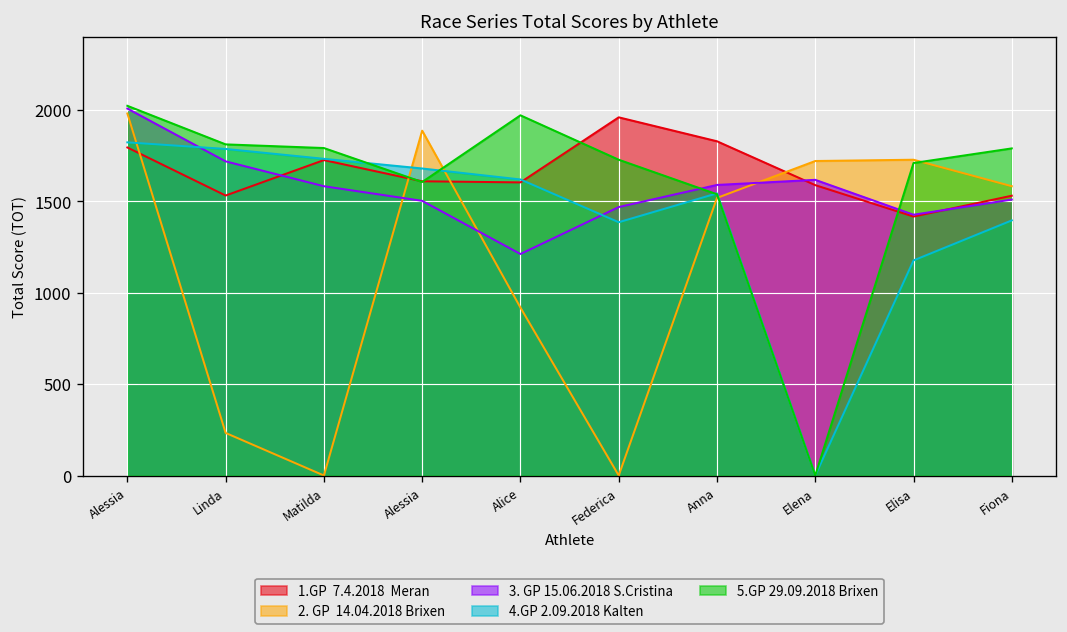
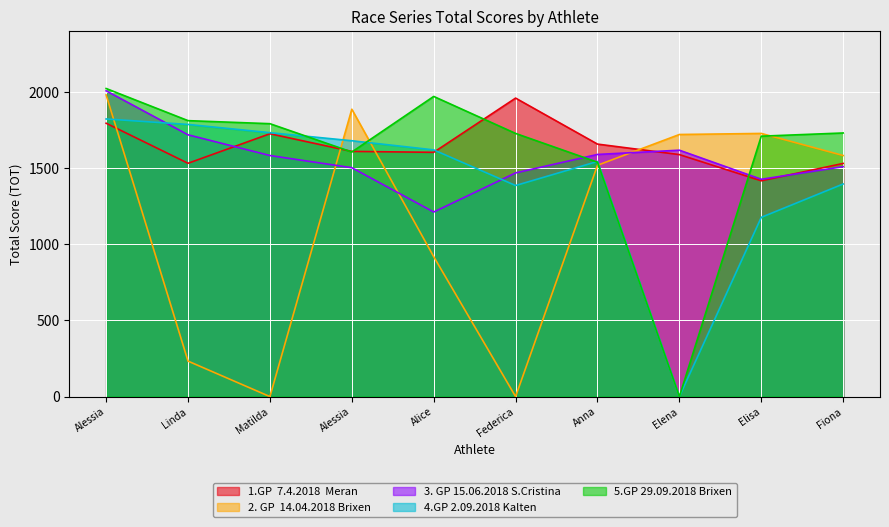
1.GP 7.4.2018 Meran, Anna: 1830 -> 1660
5.GP 29.09.2018 Brixen, Fiona: 1790 -> 1730
